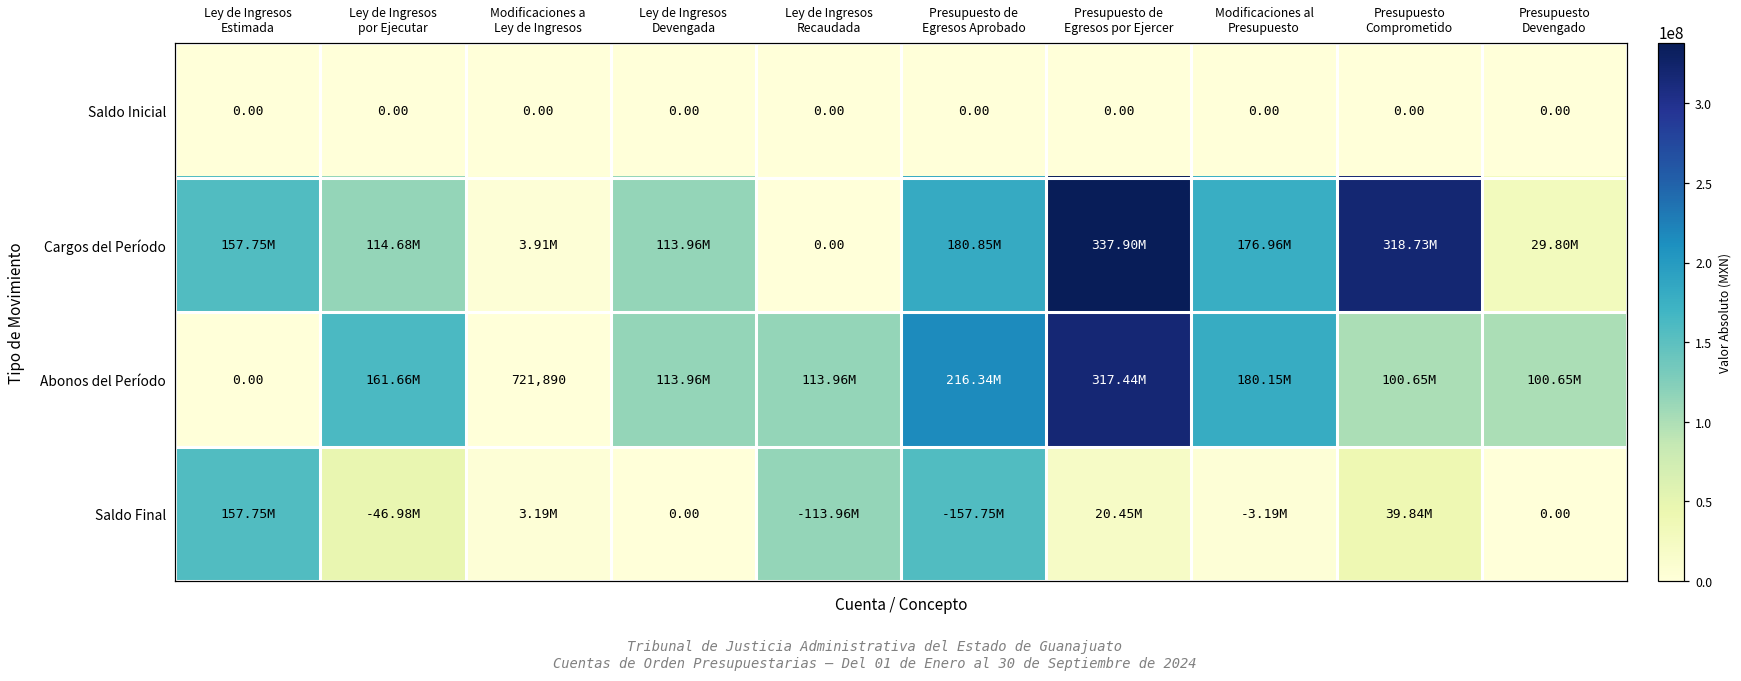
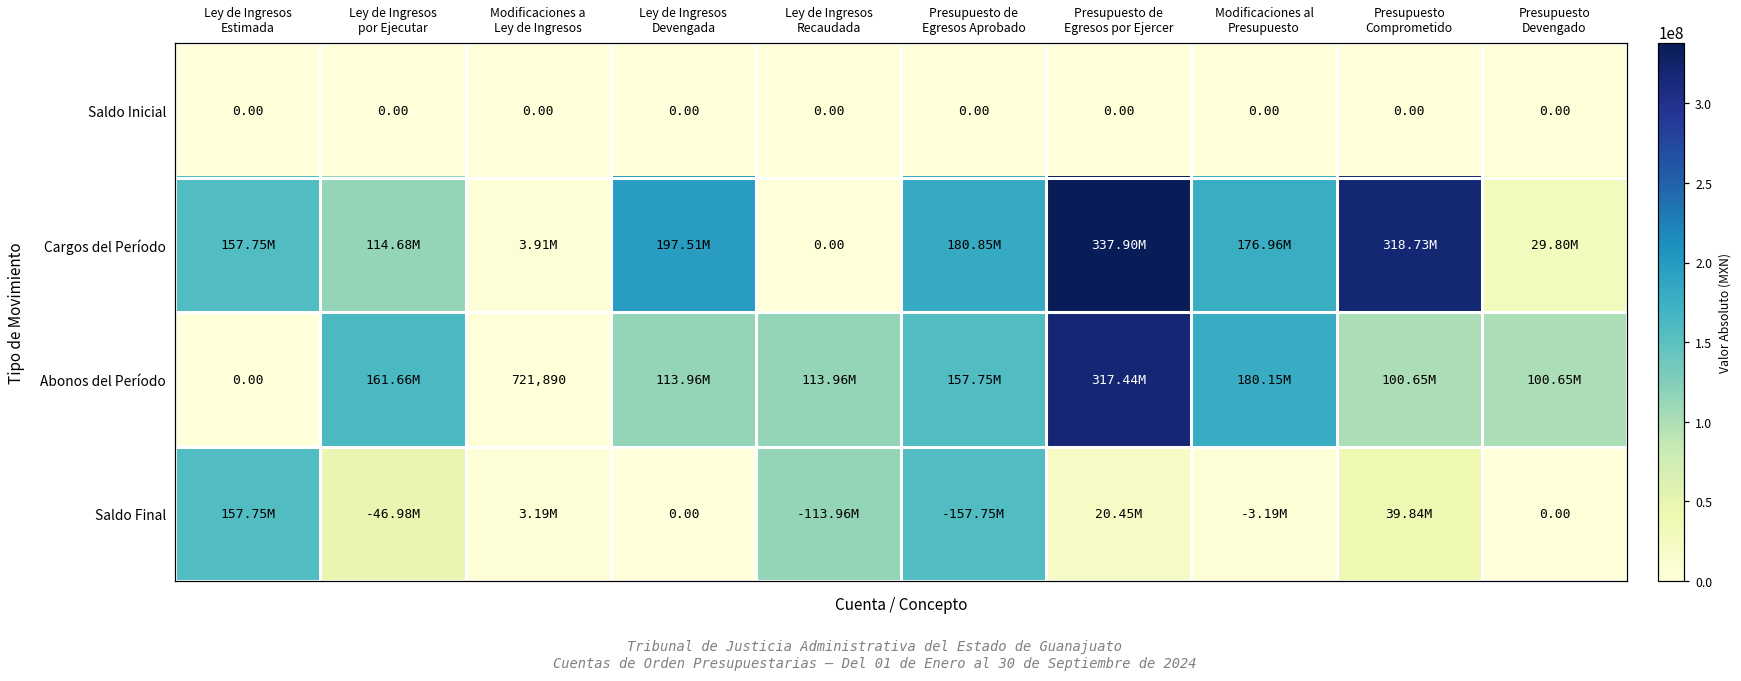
Cargos del Período, Ley de Ingresos Devengada: 113.96M -> 197.51M
Abonos del Período, Presupuesto de Egresos Aprobado: 216.34M -> 157.75M
